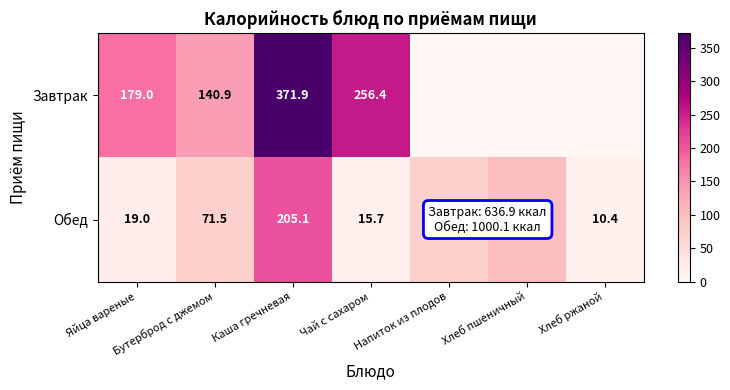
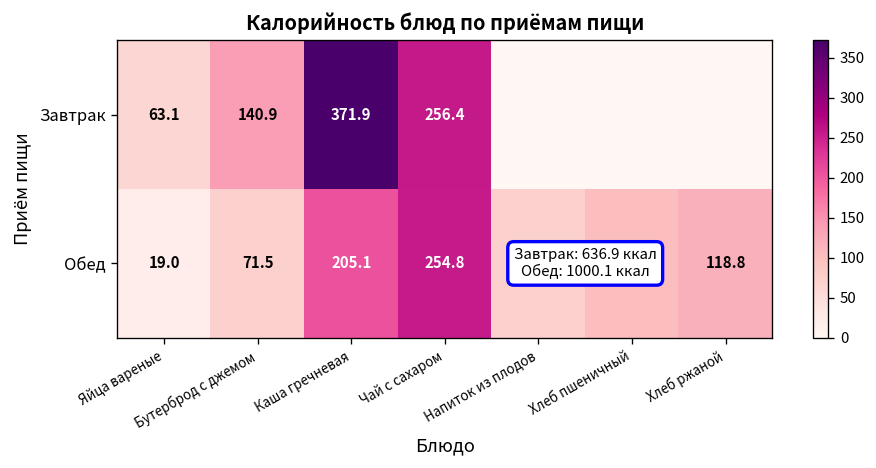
Завтрак, Яйца вареные: 179.0 -> 63.1
Обед, Чай с сахаром: 15.7 -> 254.8
Обед, Хлеб ржаной: 10.4 -> 118.8
